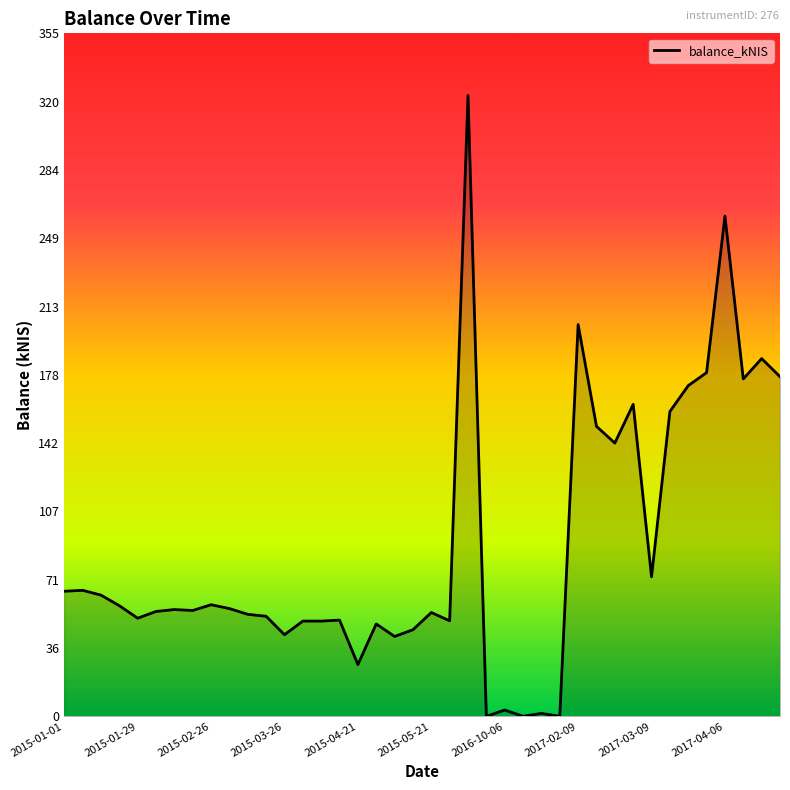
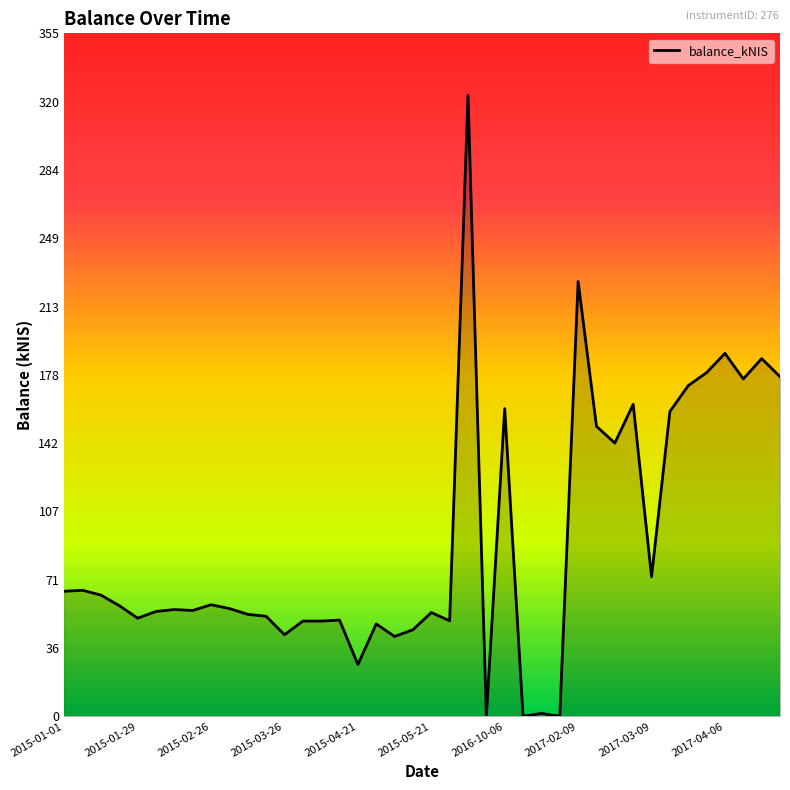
2016-10-06: 3 -> 160
2017-02-09: 204 -> 226
2017-04-06: 260 -> 189
